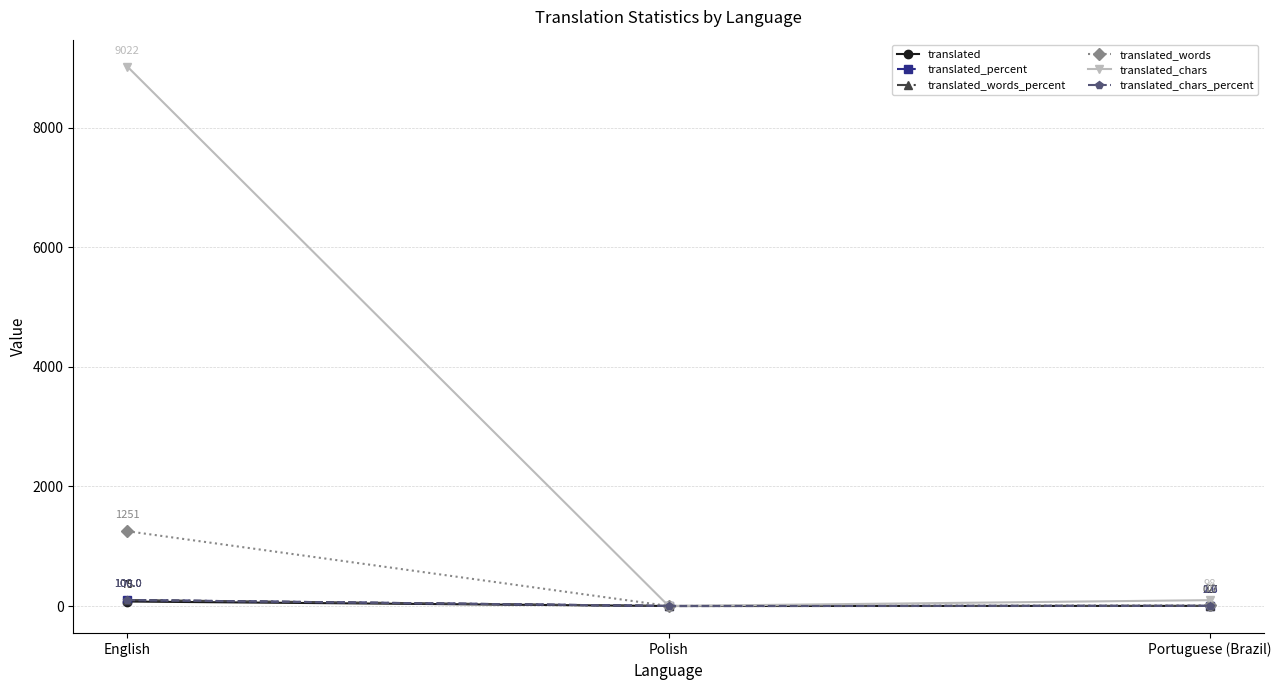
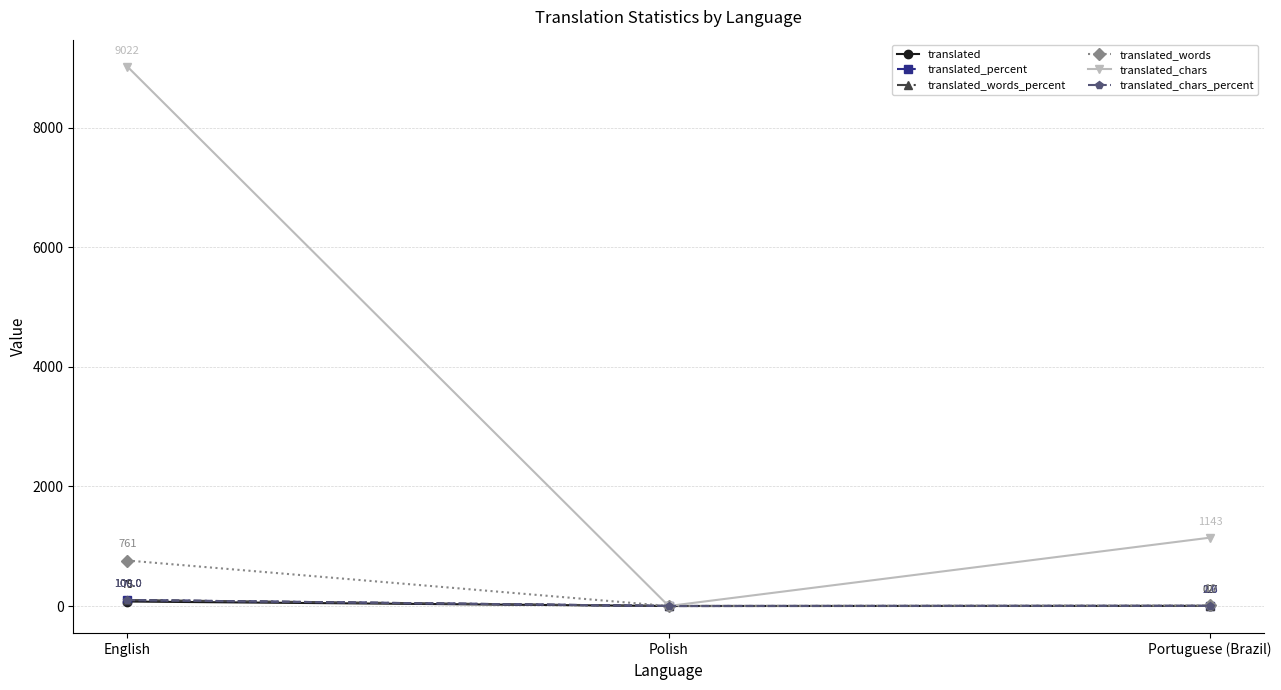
translated_words, English: 1251 -> 761
translated_chars, Portuguese (Brazil): 98 -> 1143
